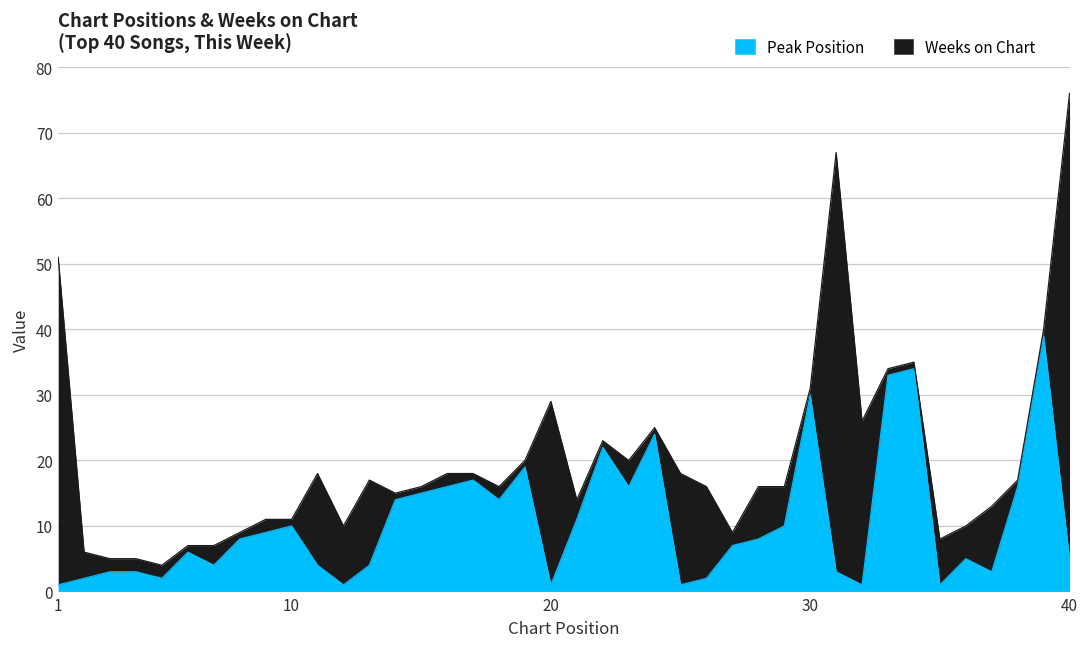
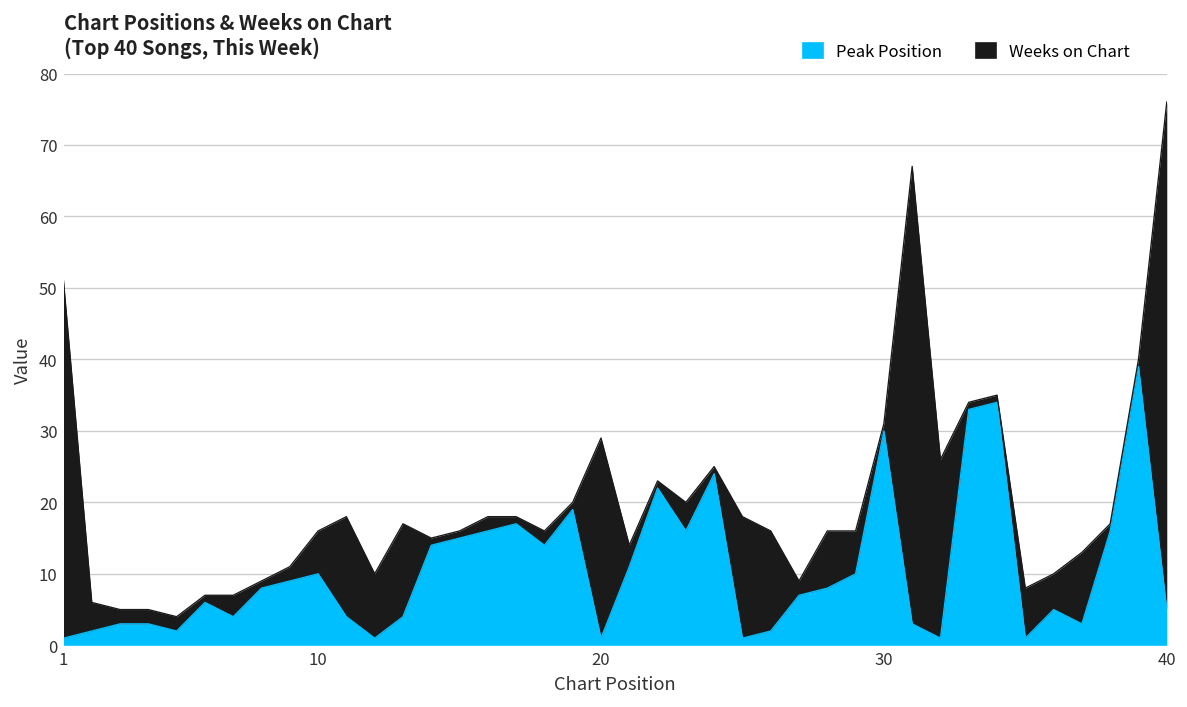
Weeks on Chart, 10: 1 -> 6
